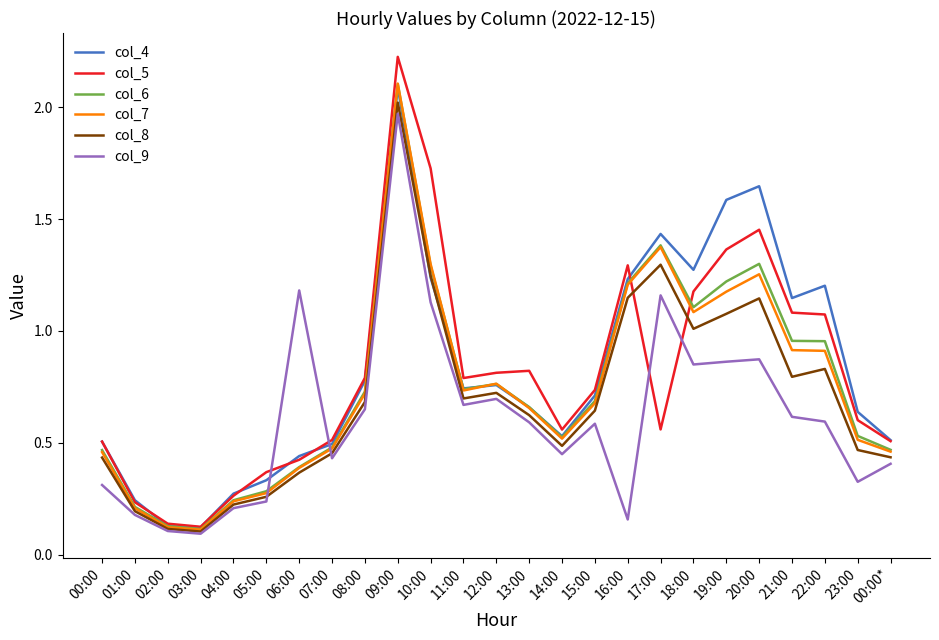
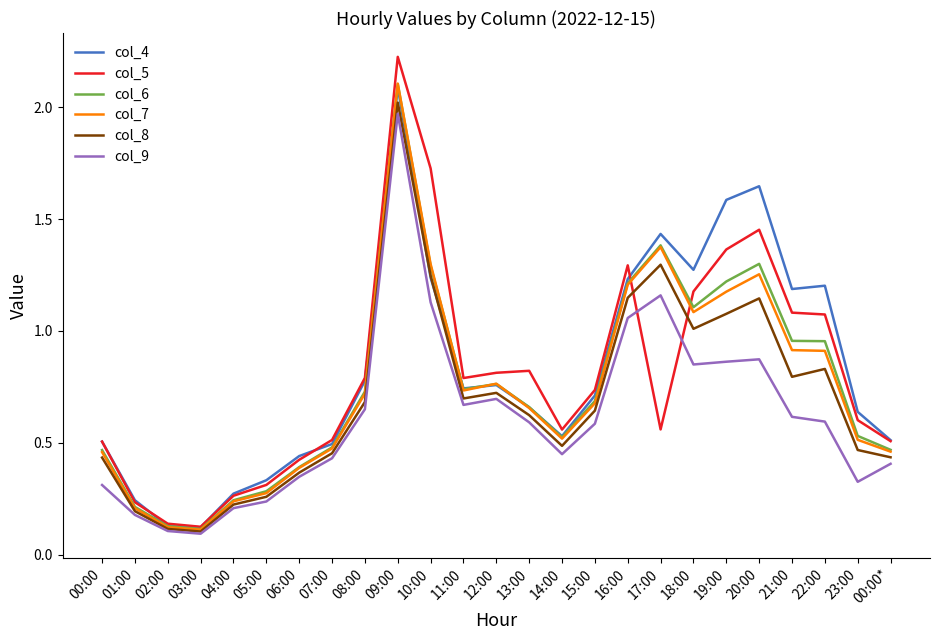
col_5, 05:00: 0.37 -> 0.31
col_9, 06:00: 1.18 -> 0.35
col_9, 16:00: 0.16 -> 1.06
col_4, 21:00: 1.15 -> 1.19
